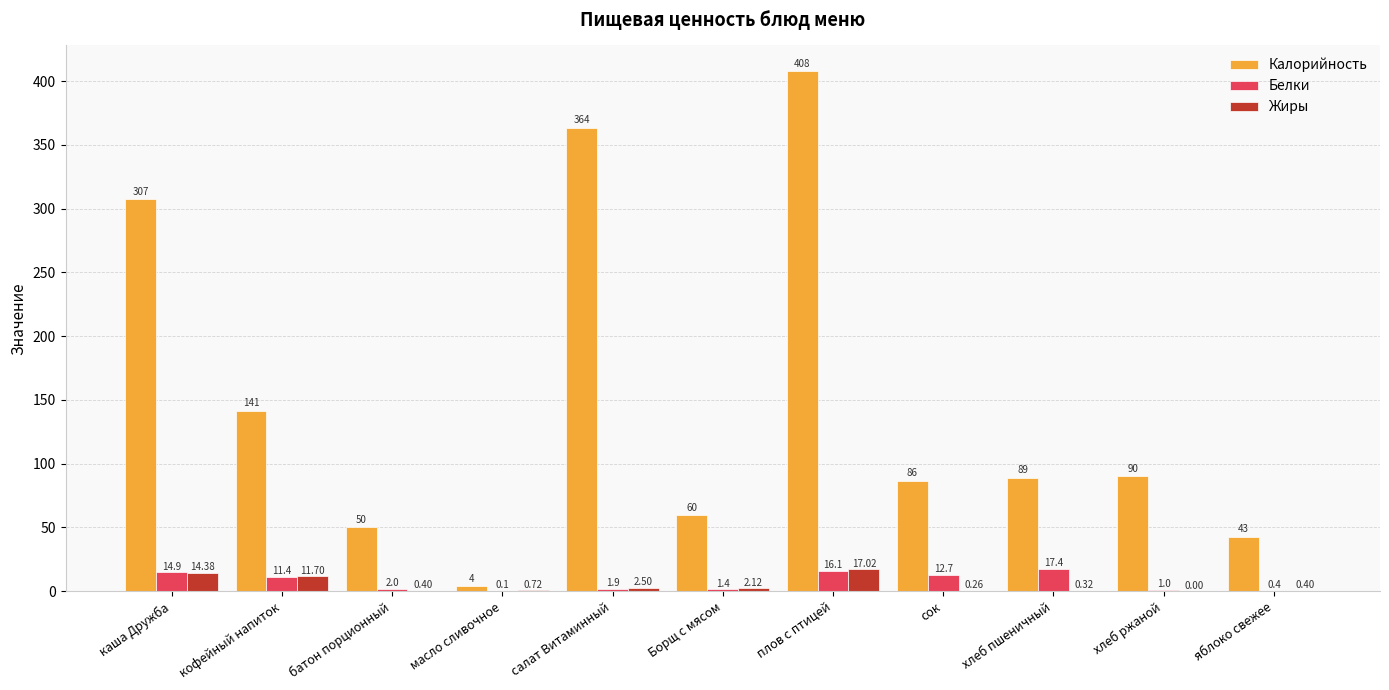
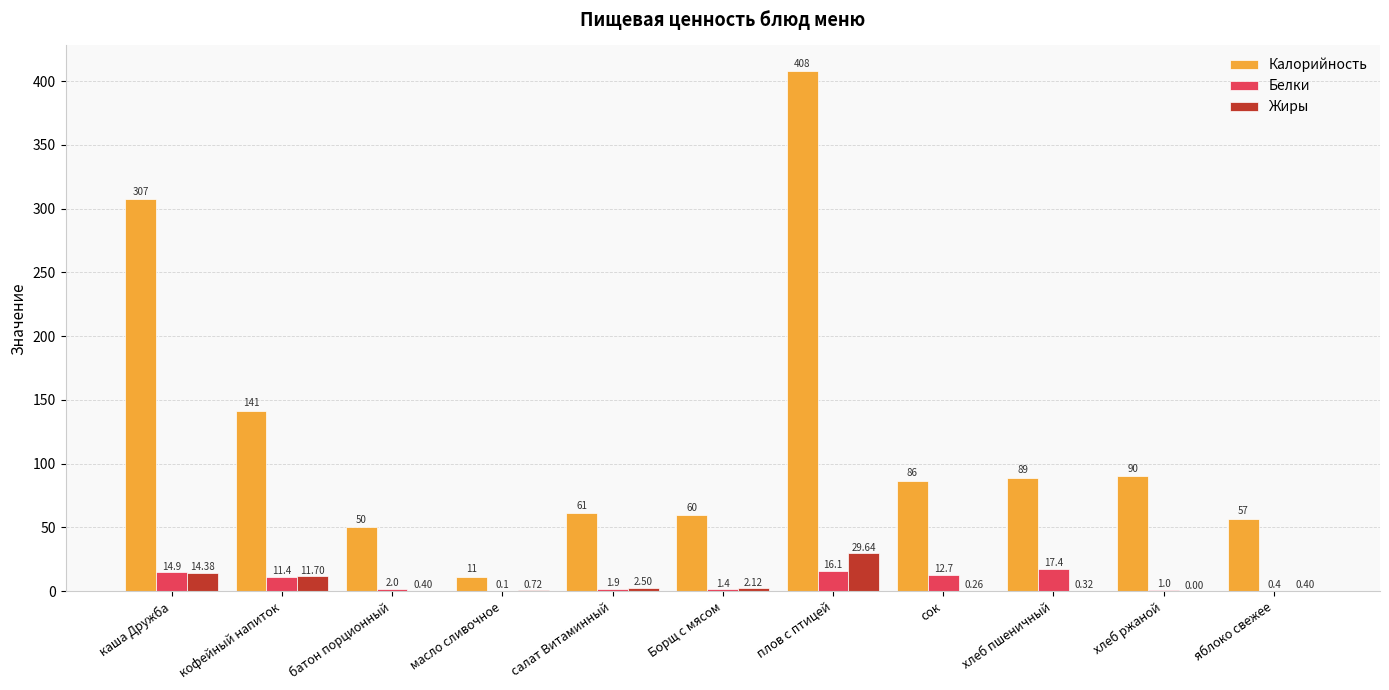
Калорийность, масло сливочное: 4 -> 11
Калорийность, салат Витаминный: 364 -> 61
Жиры, плов с птицей: 17.02 -> 29.64
Калорийность, яблоко свежее: 43 -> 57
